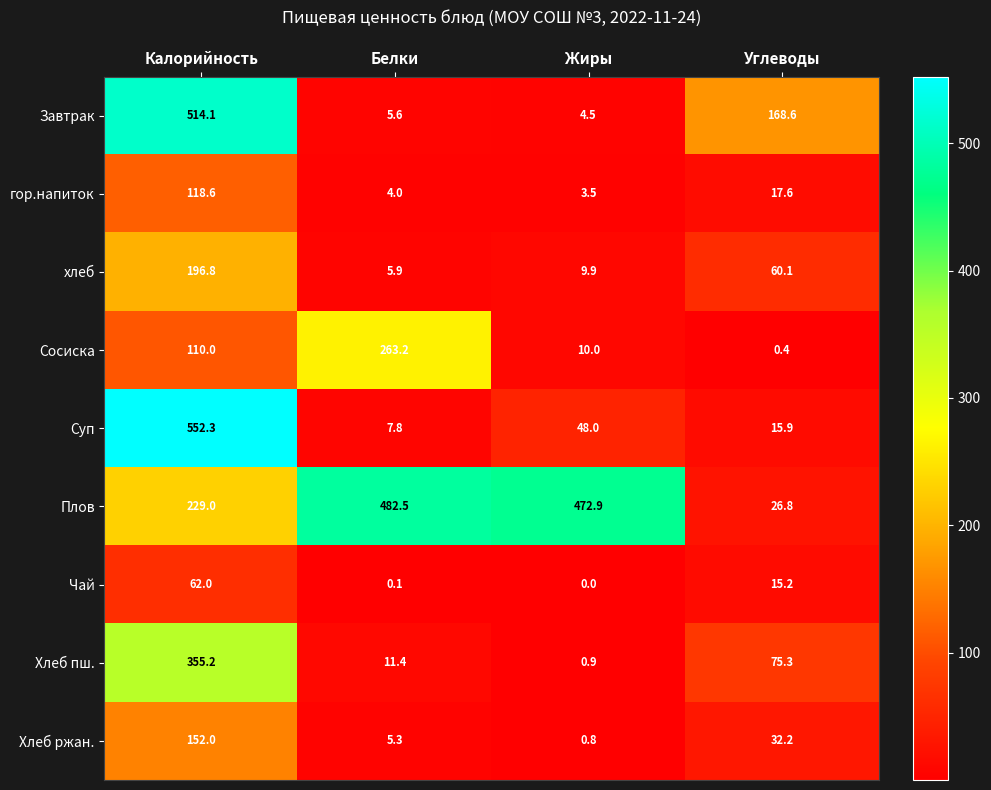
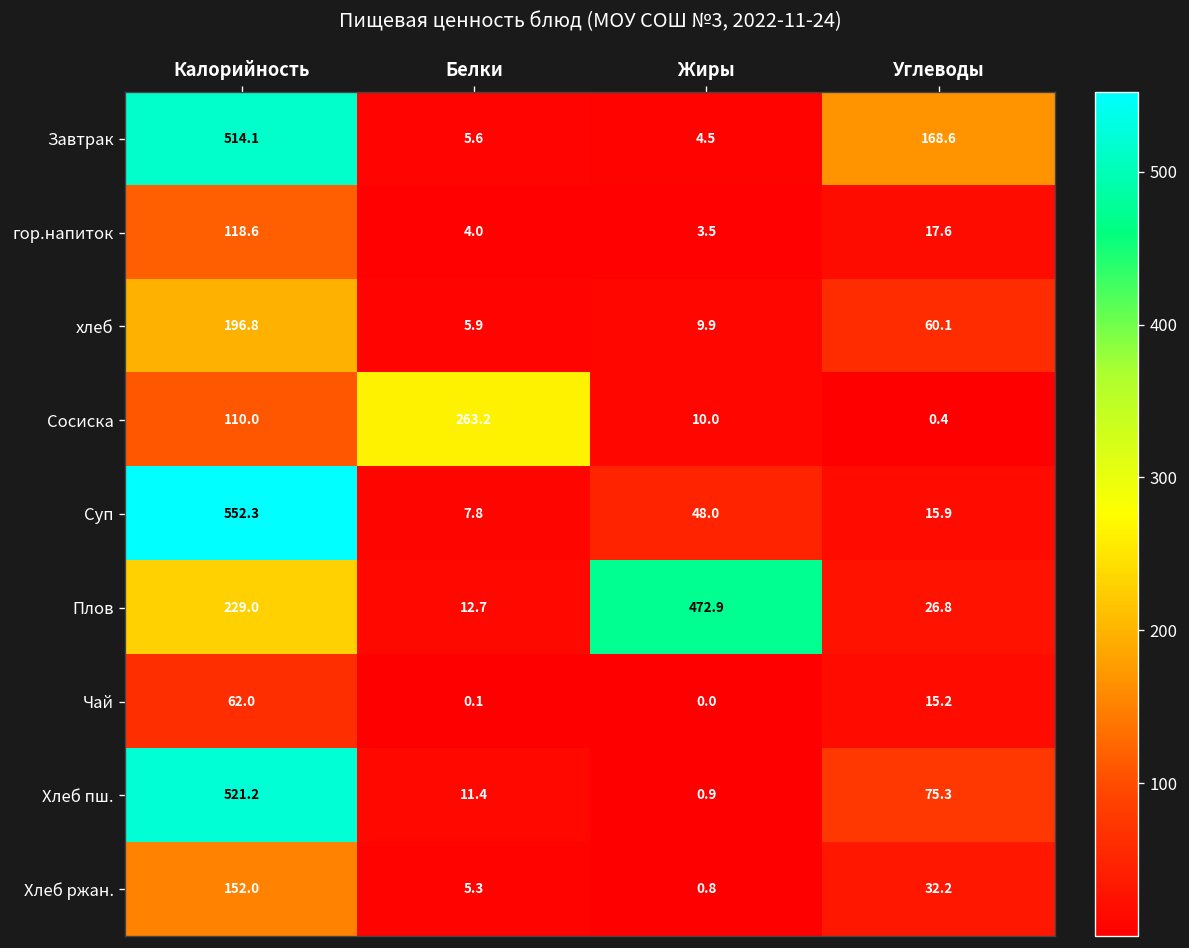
Плов, Белки: 482.5 -> 12.7
Хлеб пш., Калорийность: 355.2 -> 521.2
